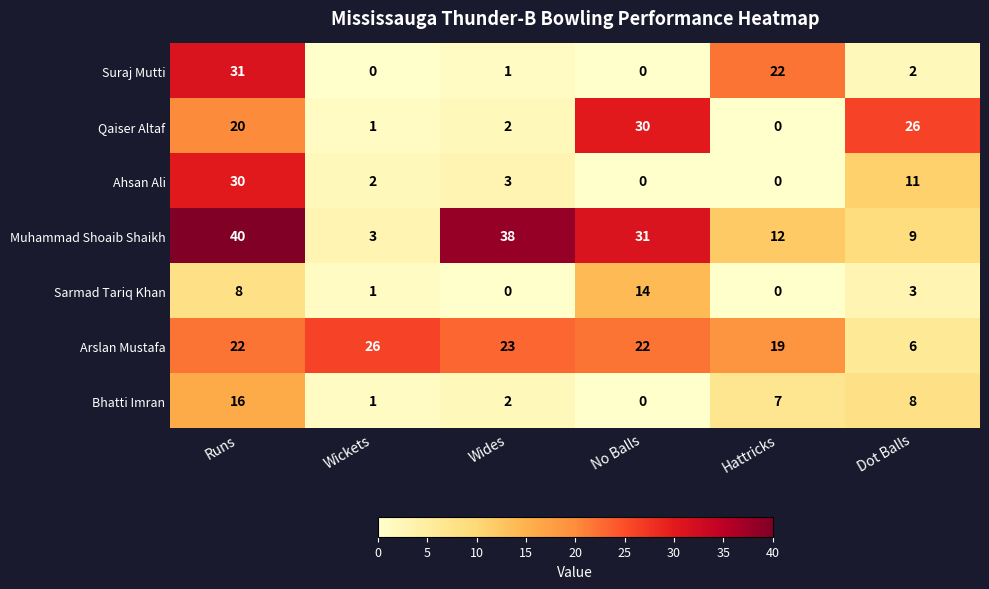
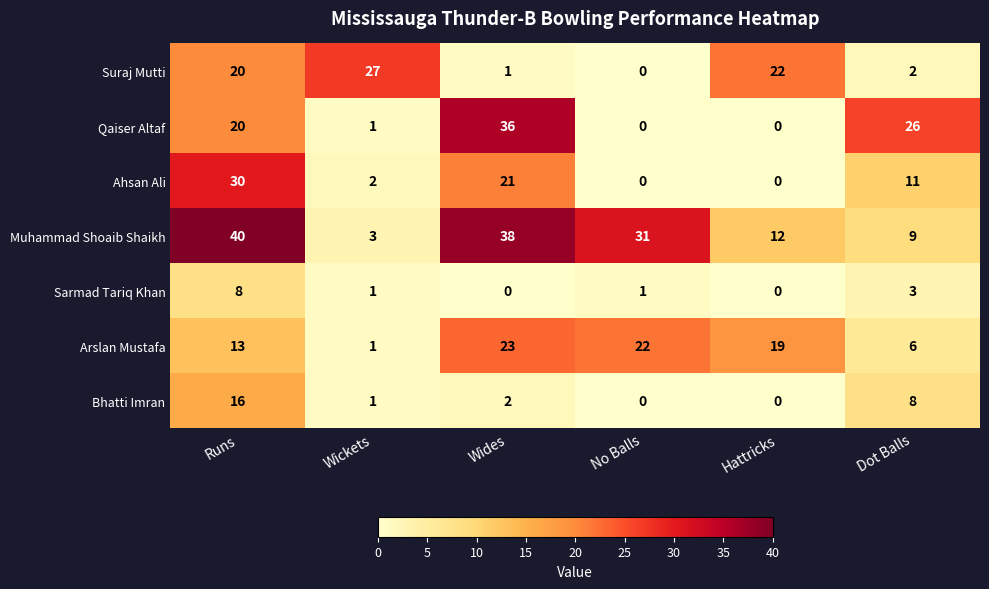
Suraj Mutti, Runs: 31 -> 20
Suraj Mutti, Wickets: 0 -> 27
Qaiser Altaf, Wides: 2 -> 36
Qaiser Altaf, No Balls: 30 -> 0
Ahsan Ali, Wides: 3 -> 21
Sarmad Tariq Khan, No Balls: 14 -> 1
Arslan Mustafa, Runs: 22 -> 13
Arslan Mustafa, Wickets: 26 -> 1
Bhatti Imran, Hattricks: 7 -> 0
